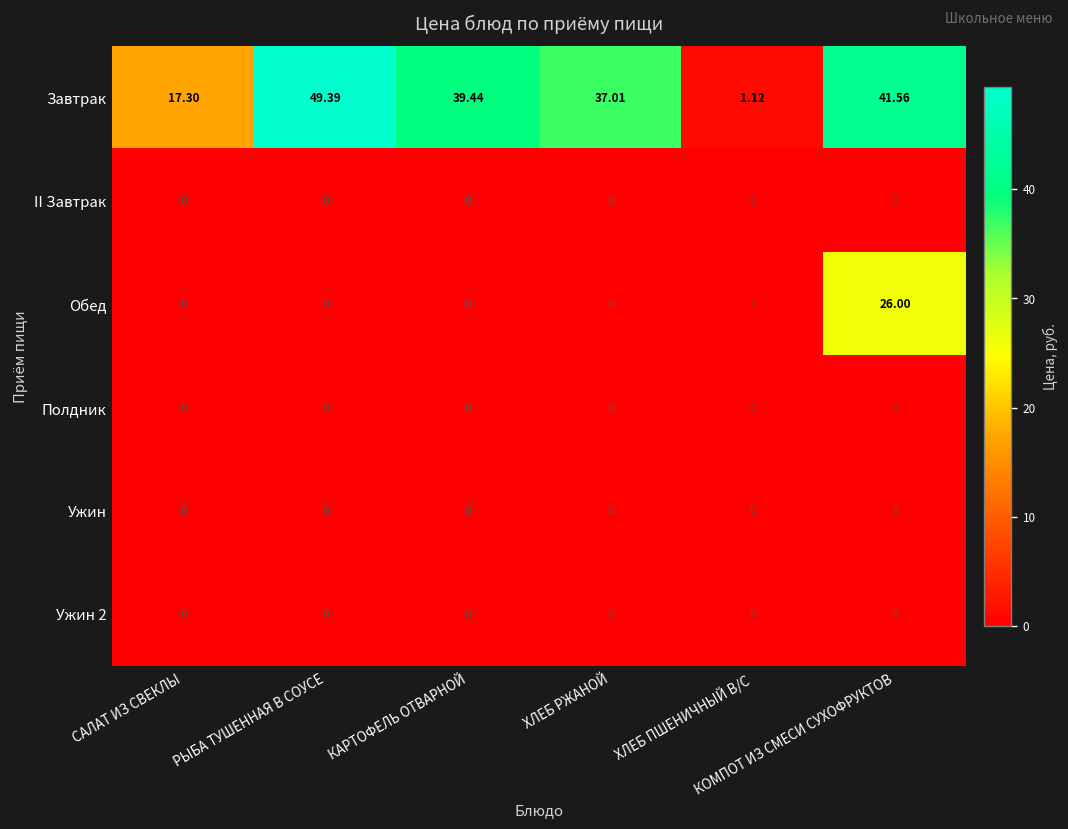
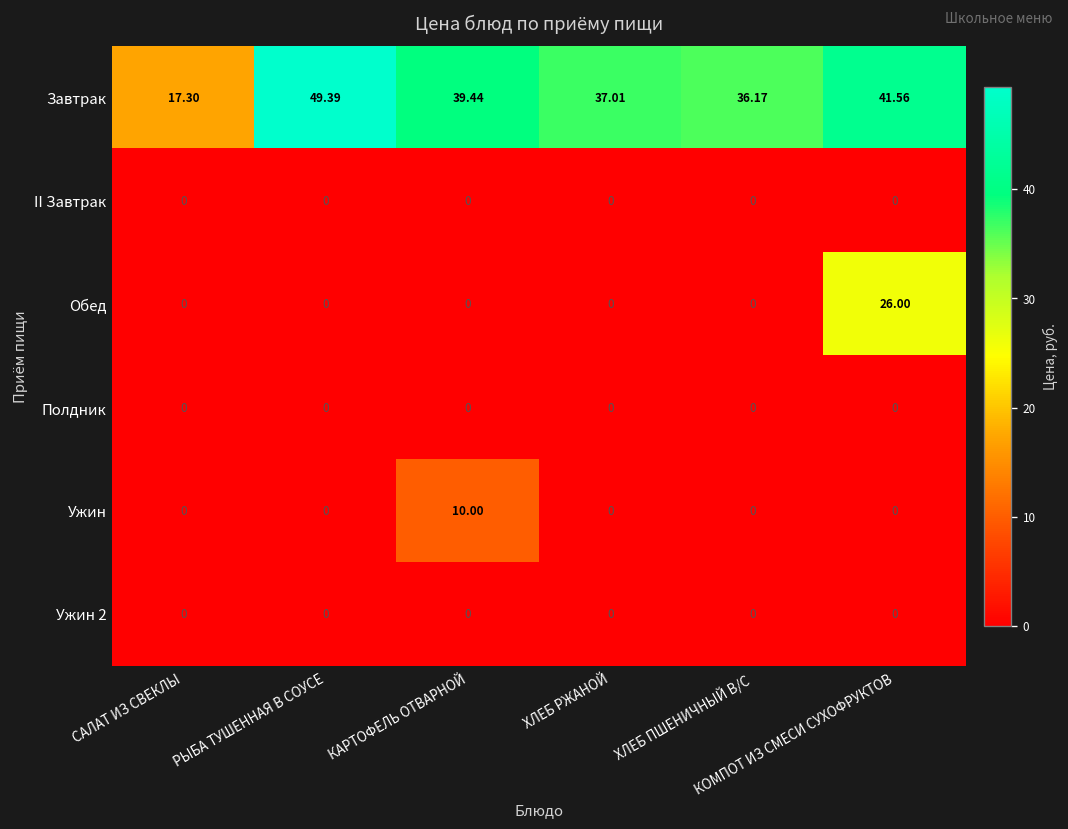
Завтрак, ХЛЕБ ПШЕНИЧНЫЙ В/С: 1.12 -> 36.17
Ужин, КАРТОФЕЛЬ ОТВАРНОЙ: 0 -> 10.00
